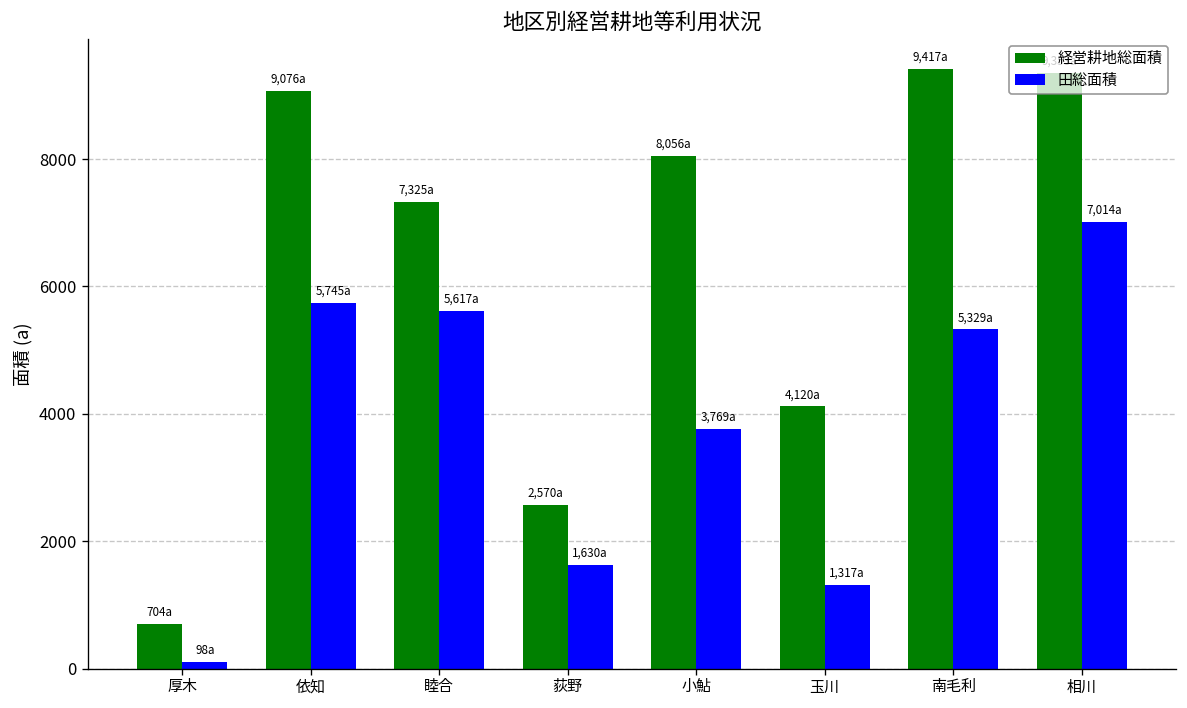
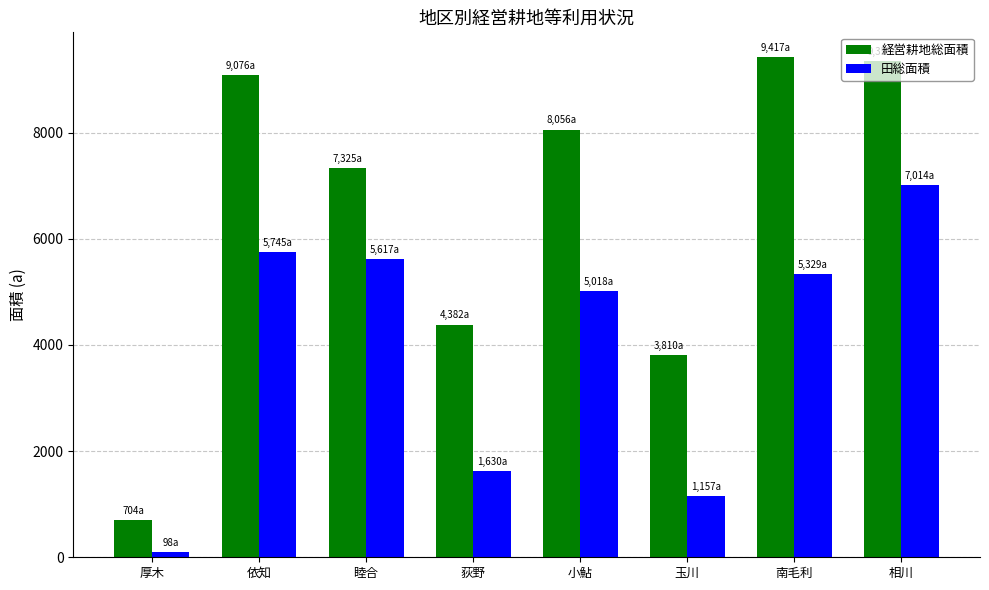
経営耕地総面積, 荻野: 2,570a -> 4,382a
田総面積, 小鮎: 3,769a -> 5,018a
経営耕地総面積, 玉川: 4,120a -> 3,810a
田総面積, 玉川: 1,317a -> 1,157a
